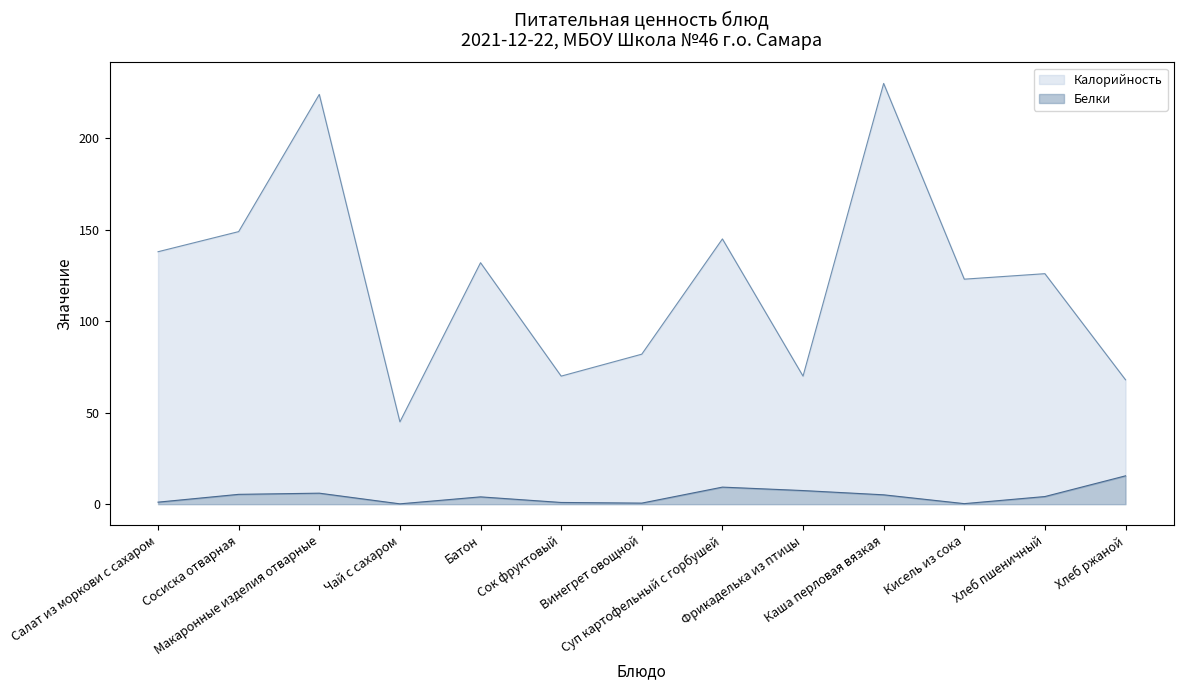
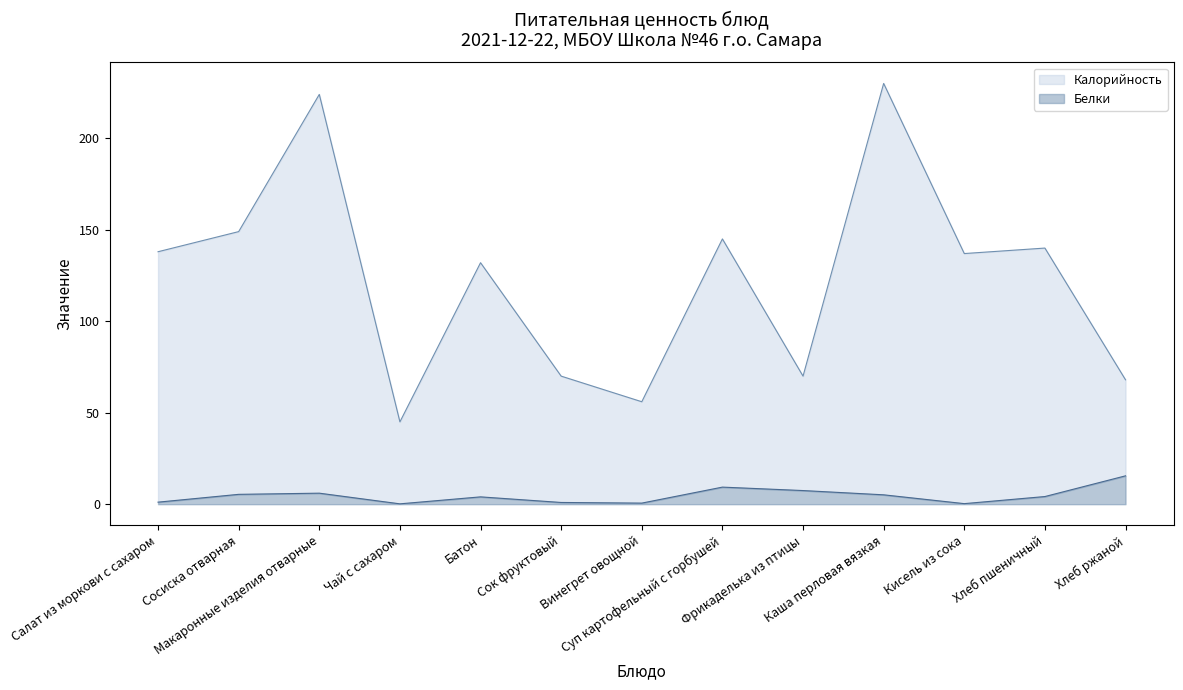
Калорийность, Винегрет овощной: 82 -> 56
Калорийность, Кисель из сока: 123 -> 137
Калорийность, Хлеб пшеничный: 126 -> 140
